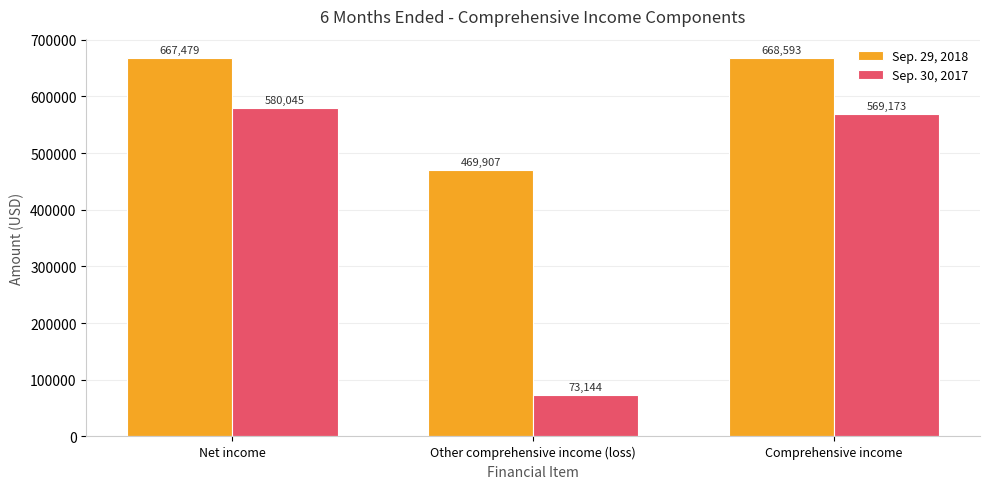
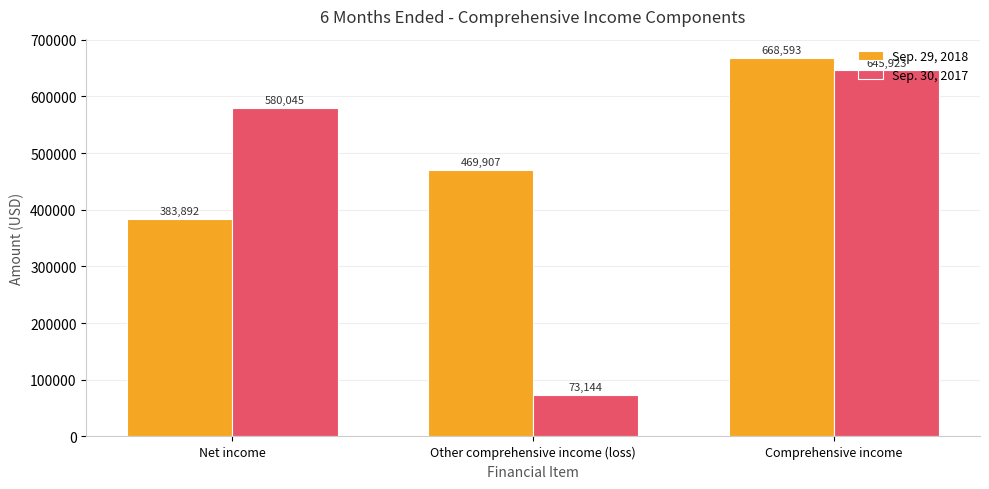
Sep. 29, 2018, Net income: 667,479 -> 383,892
Sep. 30, 2017, Comprehensive income: 569,173 -> 645,923
